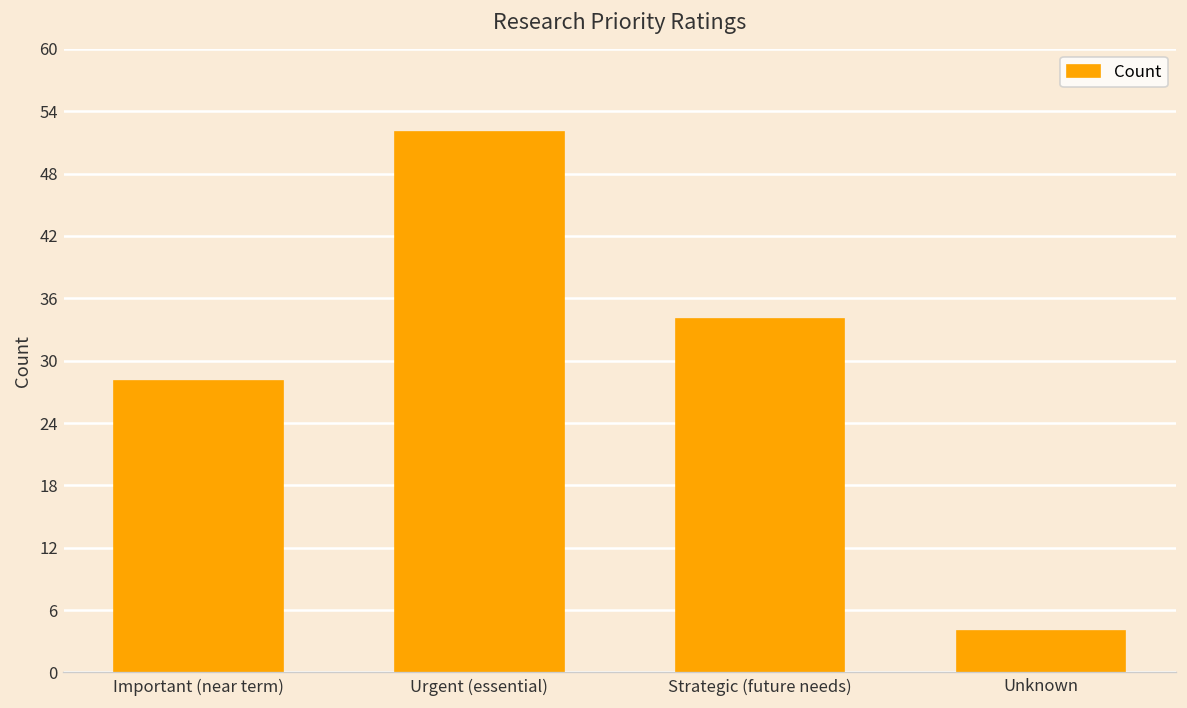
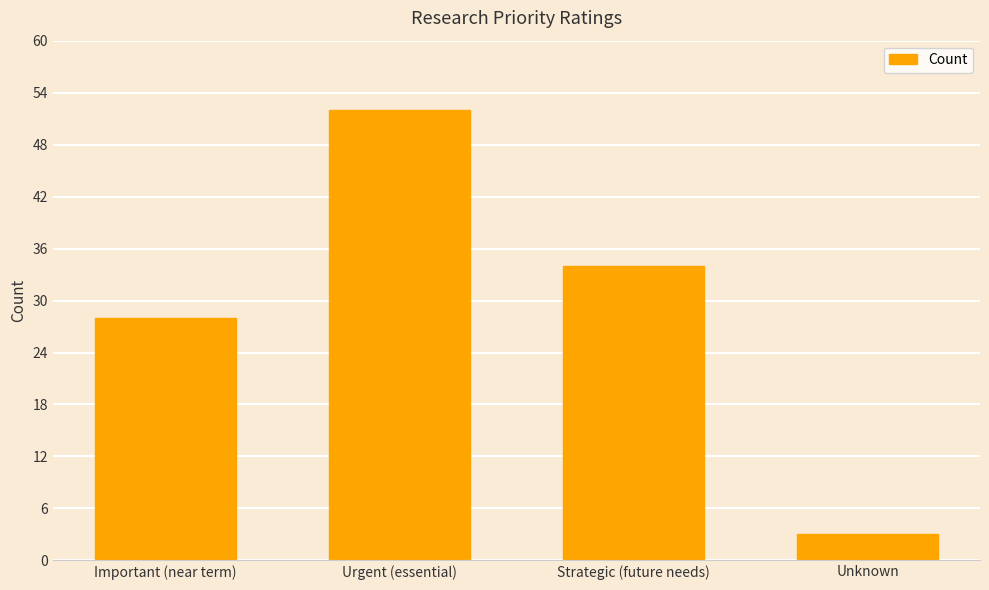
Unknown: 4 -> 3
